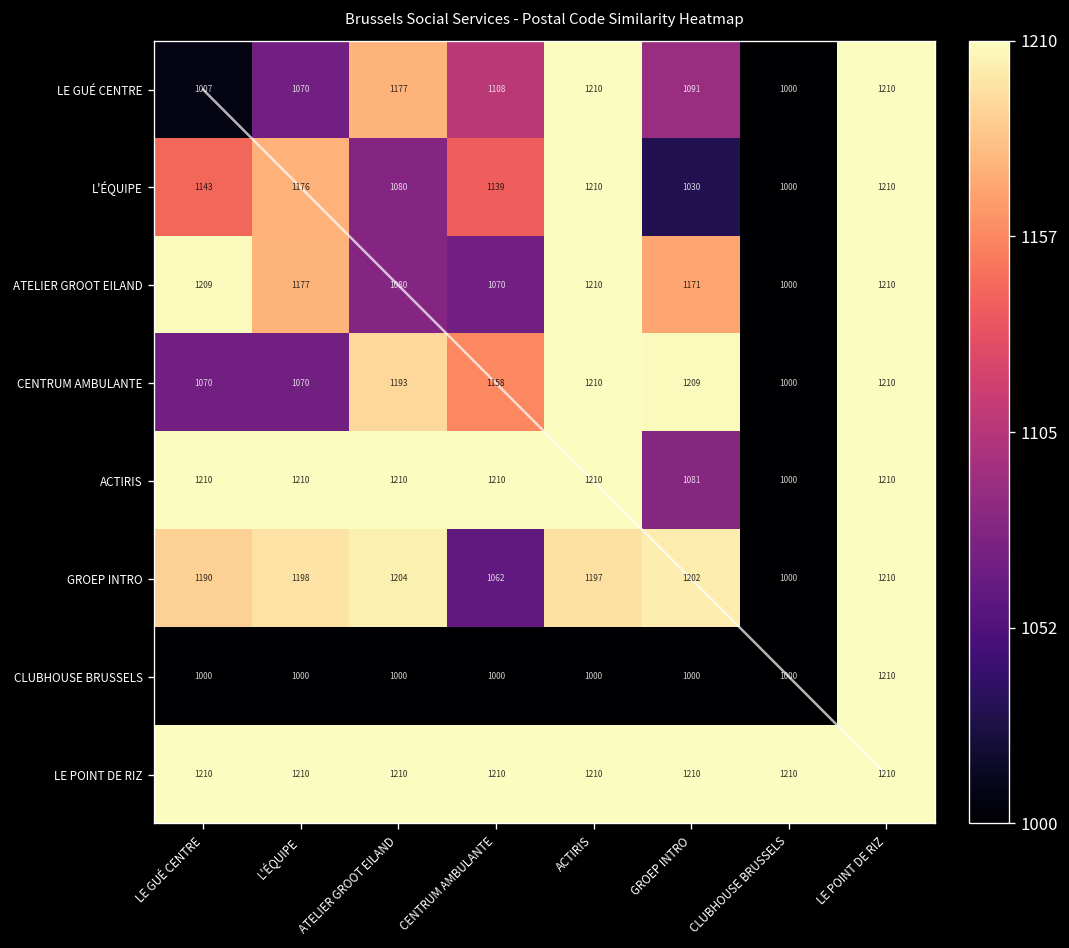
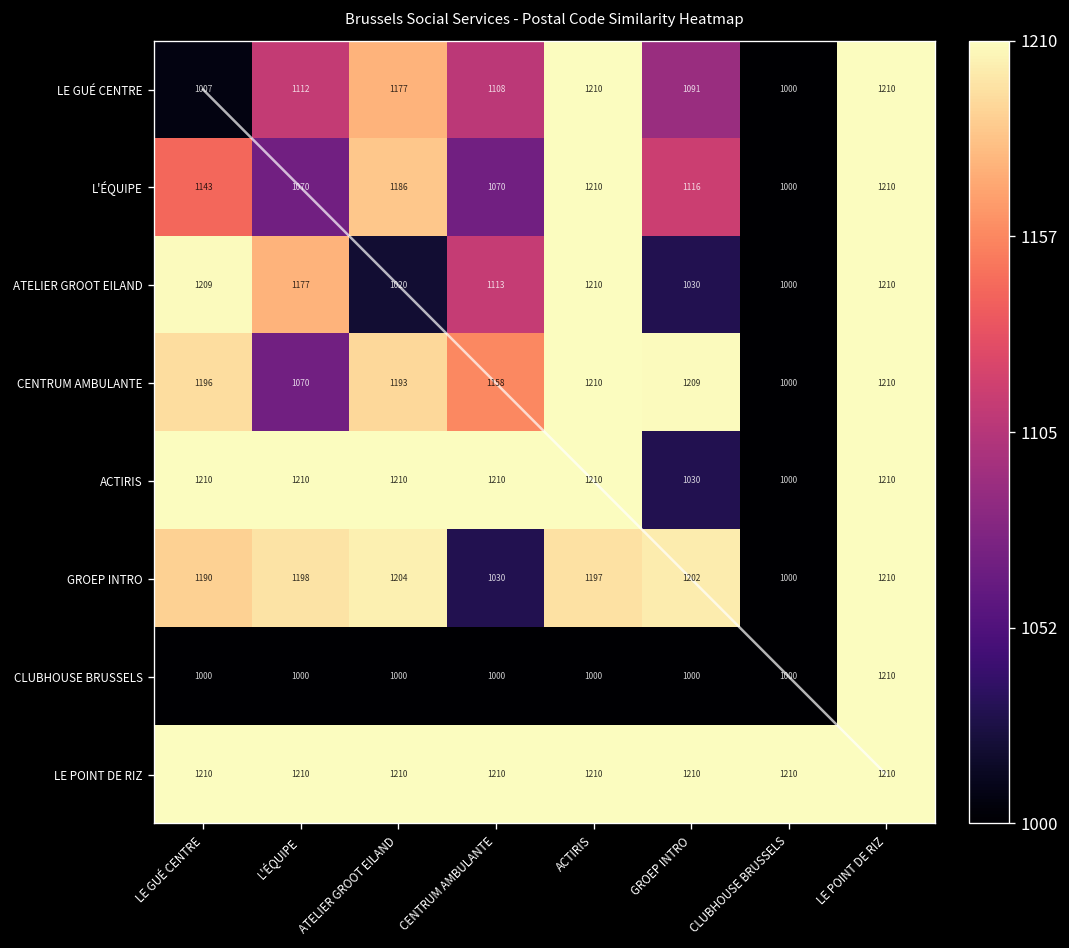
LE GUÉ CENTRE, L'ÉQUIPE: 1070 -> 1112
L'ÉQUIPE, L'ÉQUIPE: 1176 -> 1070
L'ÉQUIPE, ATELIER GROOT EILAND: 1080 -> 1186
L'ÉQUIPE, CENTRUM AMBULANTE: 1139 -> 1070
L'ÉQUIPE, GROEP INTRO: 1030 -> 1116
ATELIER GROOT EILAND, ATELIER GROOT EILAND: 1080 -> 1020
ATELIER GROOT EILAND, CENTRUM AMBULANTE: 1070 -> 1113
ATELIER GROOT EILAND, GROEP INTRO: 1171 -> 1030
CENTRUM AMBULANTE, LE GUÉ CENTRE: 1070 -> 1196
ACTIRIS, GROEP INTRO: 1081 -> 1030
GROEP INTRO, CENTRUM AMBULANTE: 1062 -> 1030
